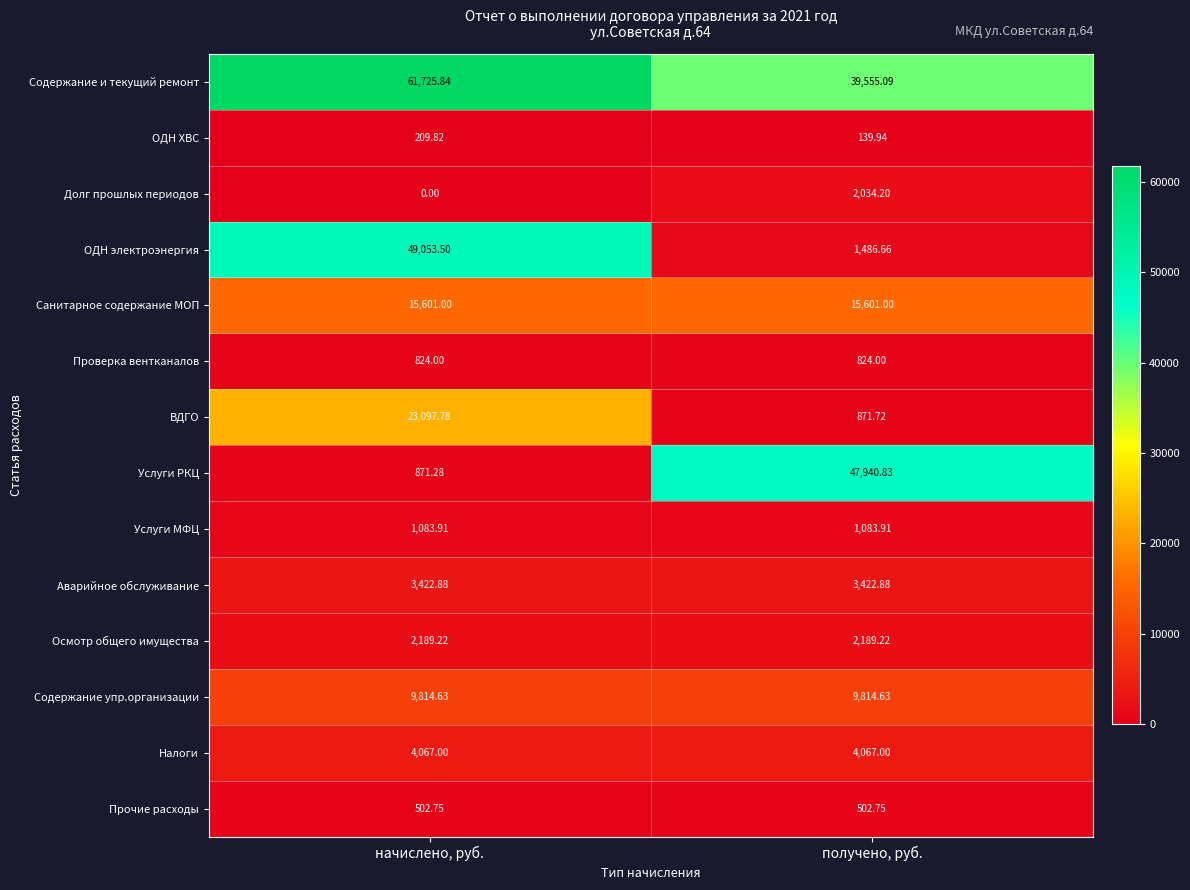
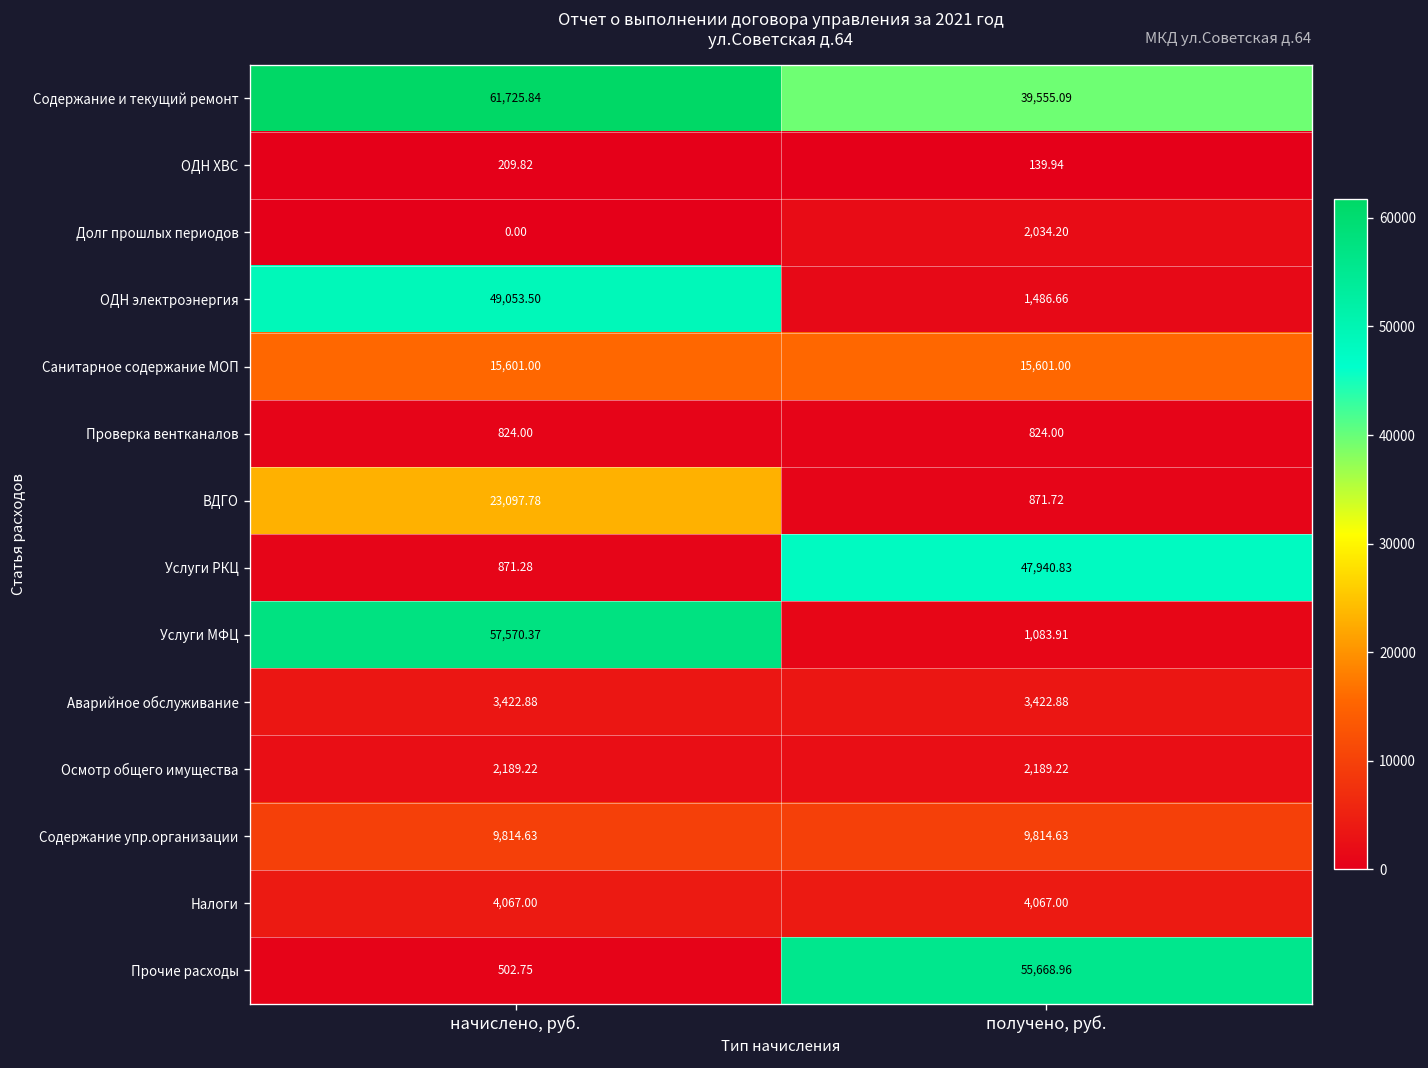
Услуги МФЦ, начислено, руб.: 1,083.91 -> 57,570.37
Прочие расходы, получено, руб.: 502.75 -> 55,668.96
